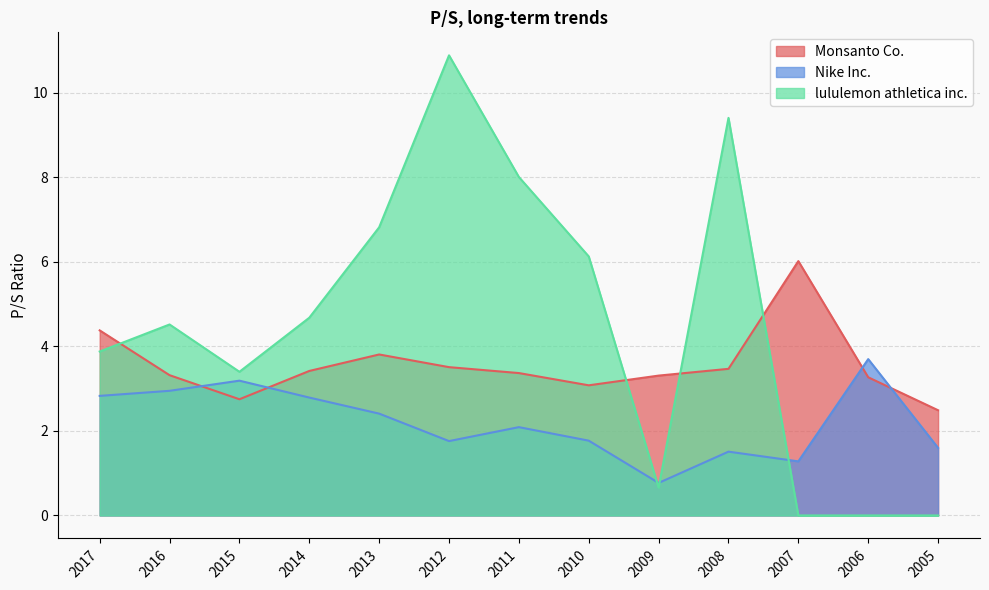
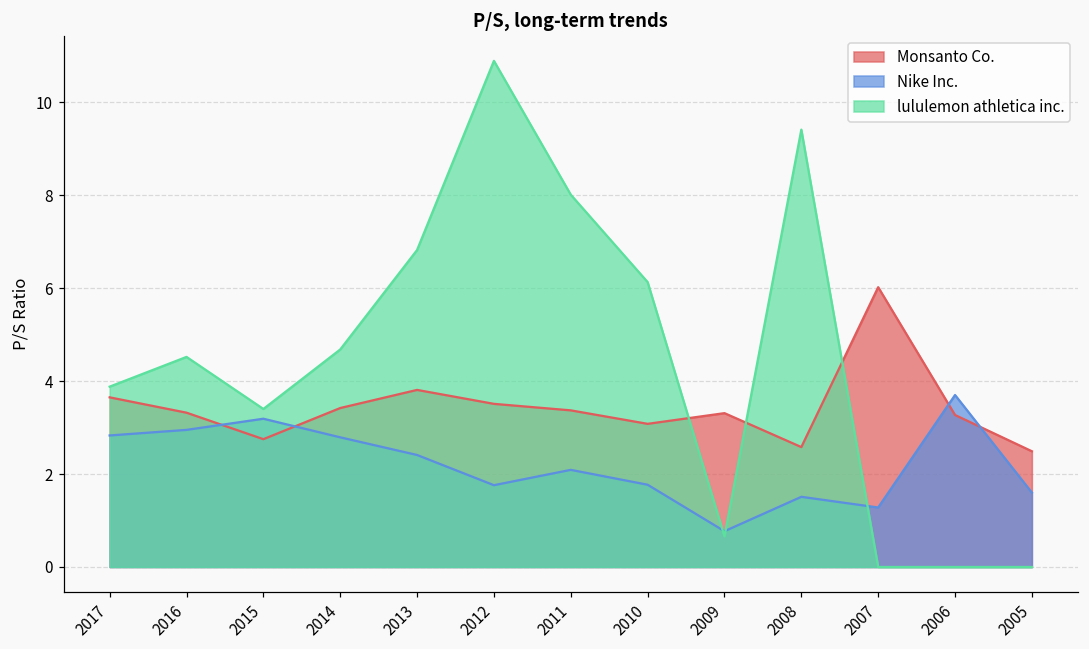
Monsanto Co., 2017: 4.4 -> 3.7
Monsanto Co., 2008: 3.5 -> 2.6
